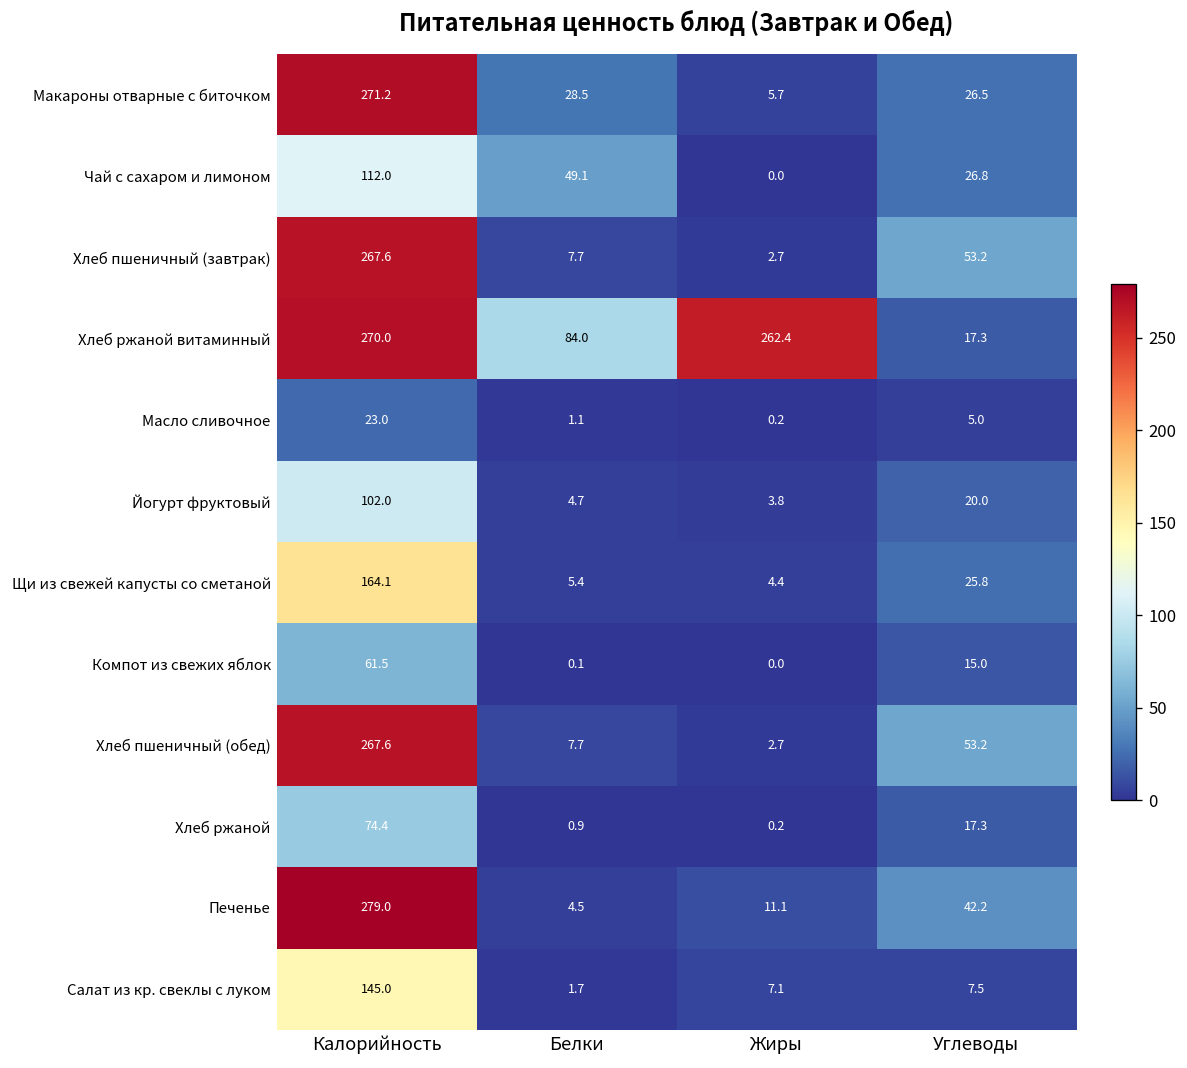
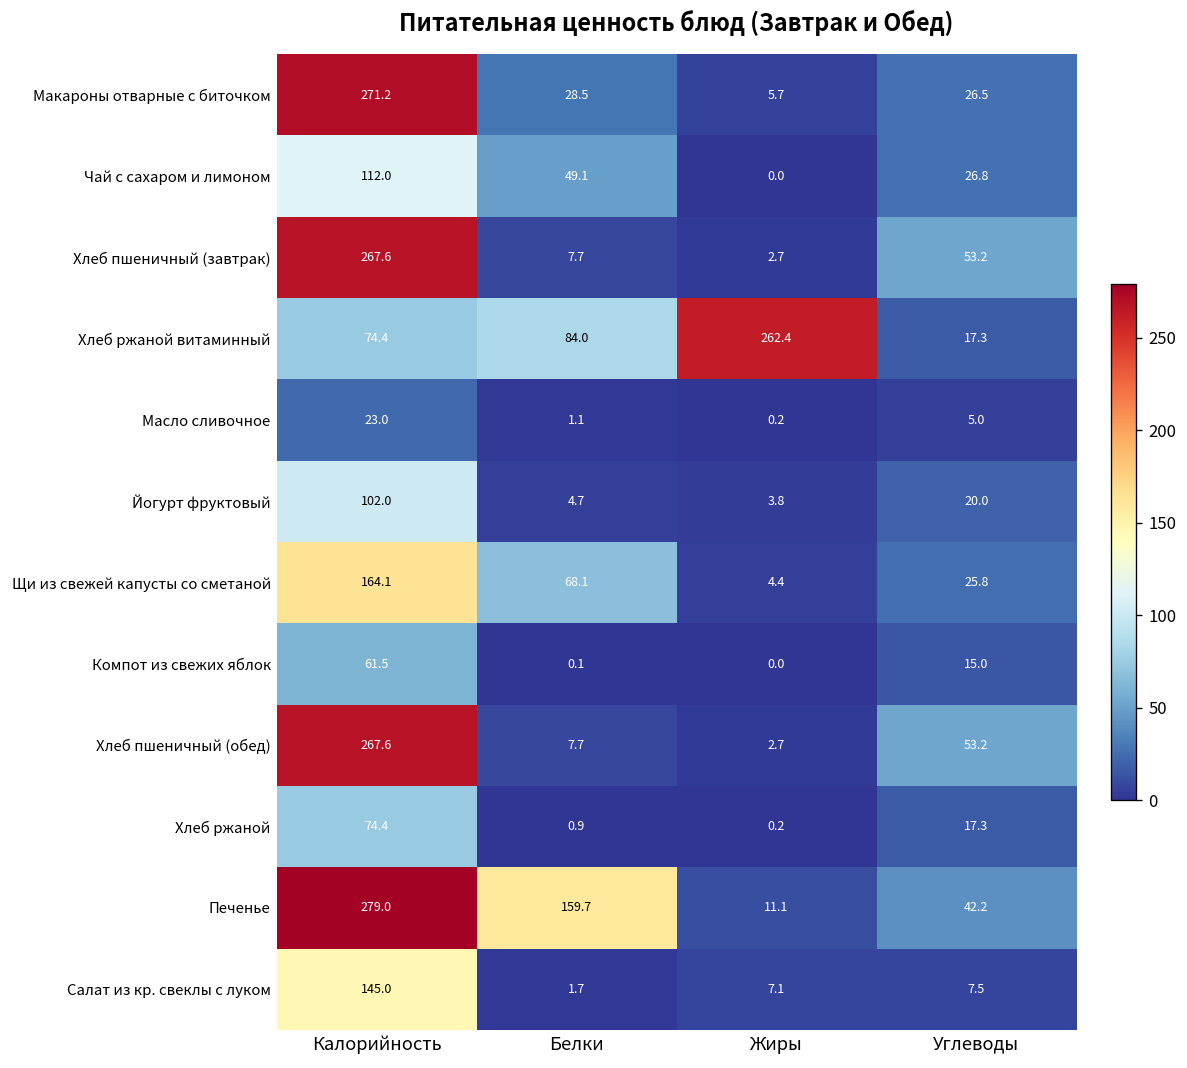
Хлеб ржаной витаминный, Калорийность: 270.0 -> 74.4
Щи из свежей капусты со сметаной, Белки: 5.4 -> 68.1
Печенье, Белки: 4.5 -> 159.7
